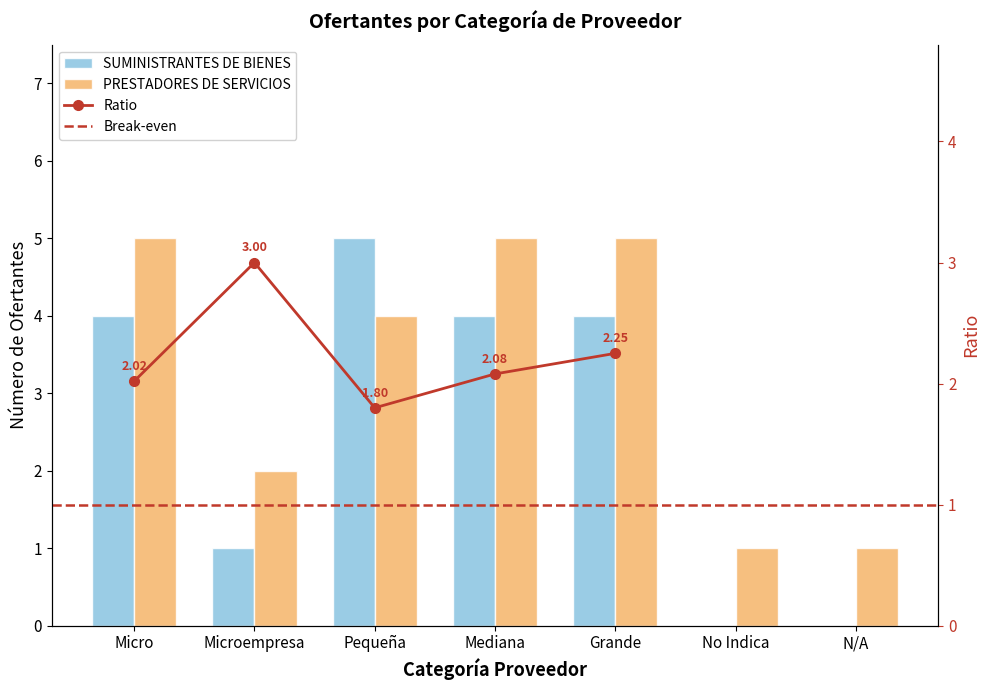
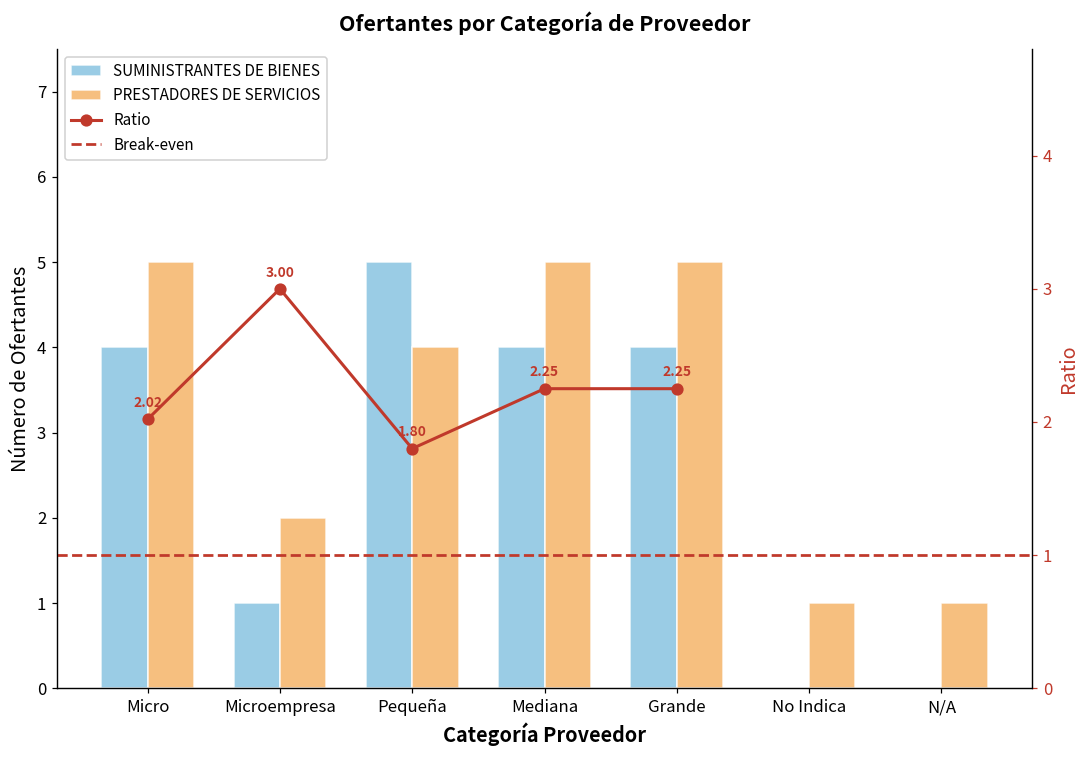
Break-even, Mediana: 2.08 -> 2.25
